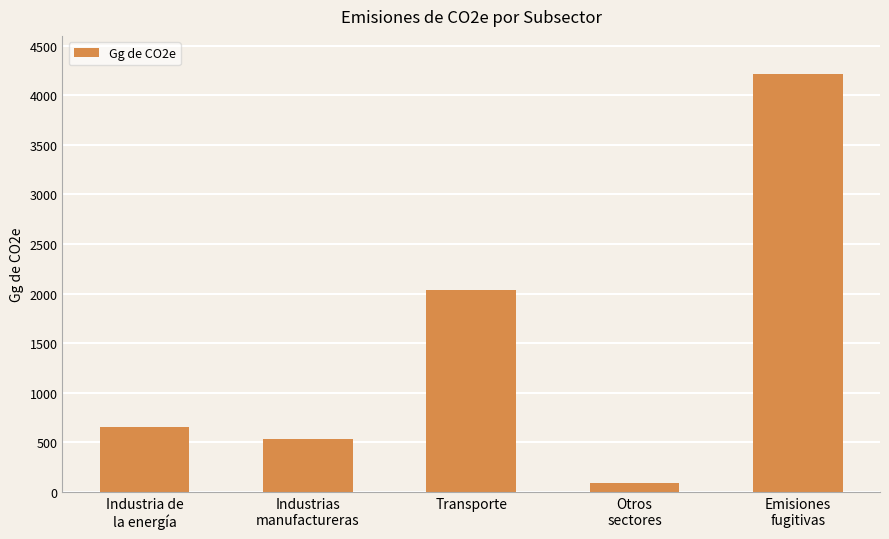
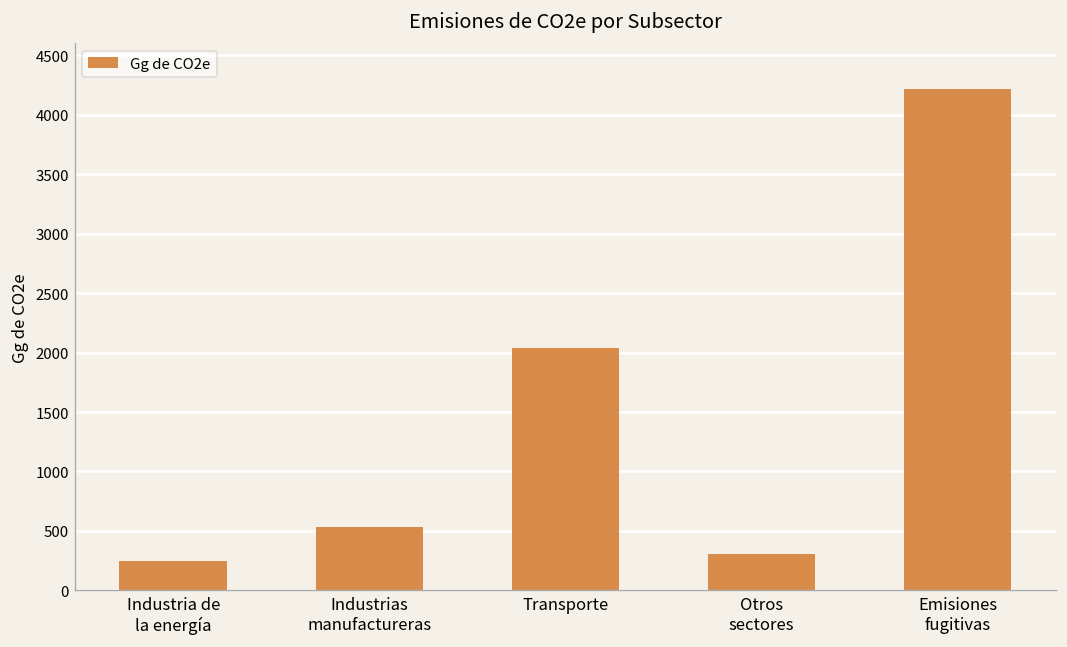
Industria de la energía: 700 -> 300
Otros sectores: 100 -> 300
